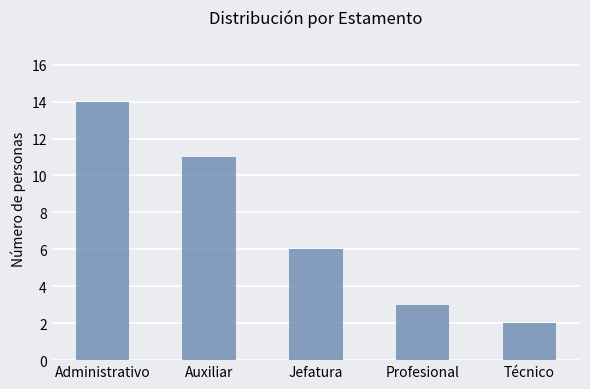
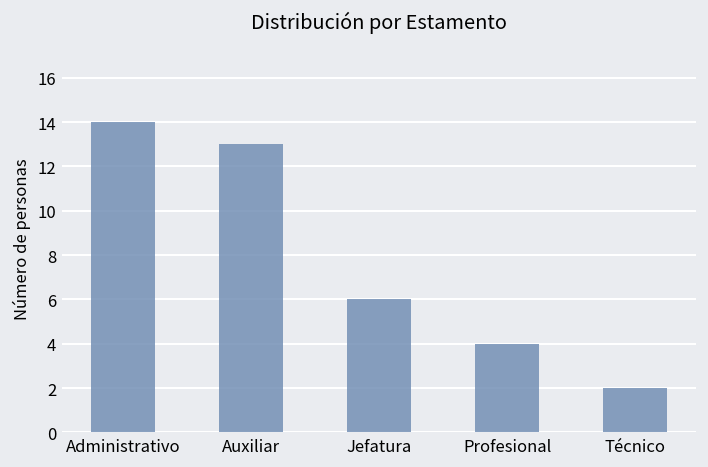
Auxiliar: 11 -> 13
Profesional: 3 -> 4
